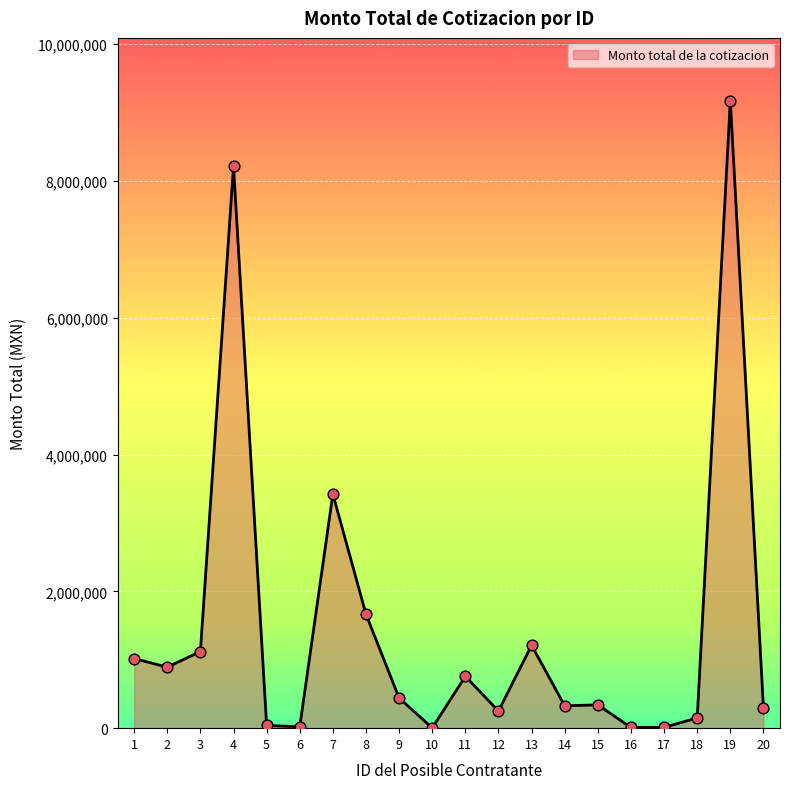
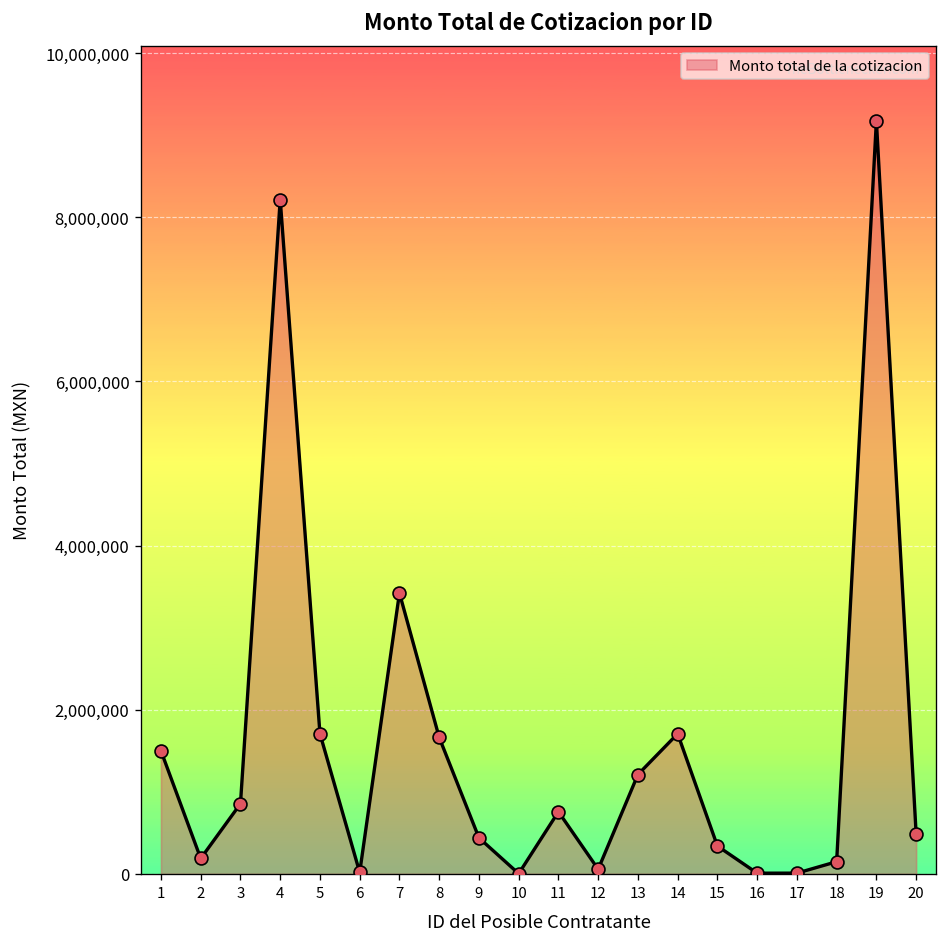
1: 1,000,000 -> 1,500,000
2: 900,000 -> 200,000
3: 1,100,000 -> 900,000
5: 0 -> 1,700,000
12: 300,000 -> 100,000
14: 300,000 -> 1,700,000
20: 300,000 -> 500,000
